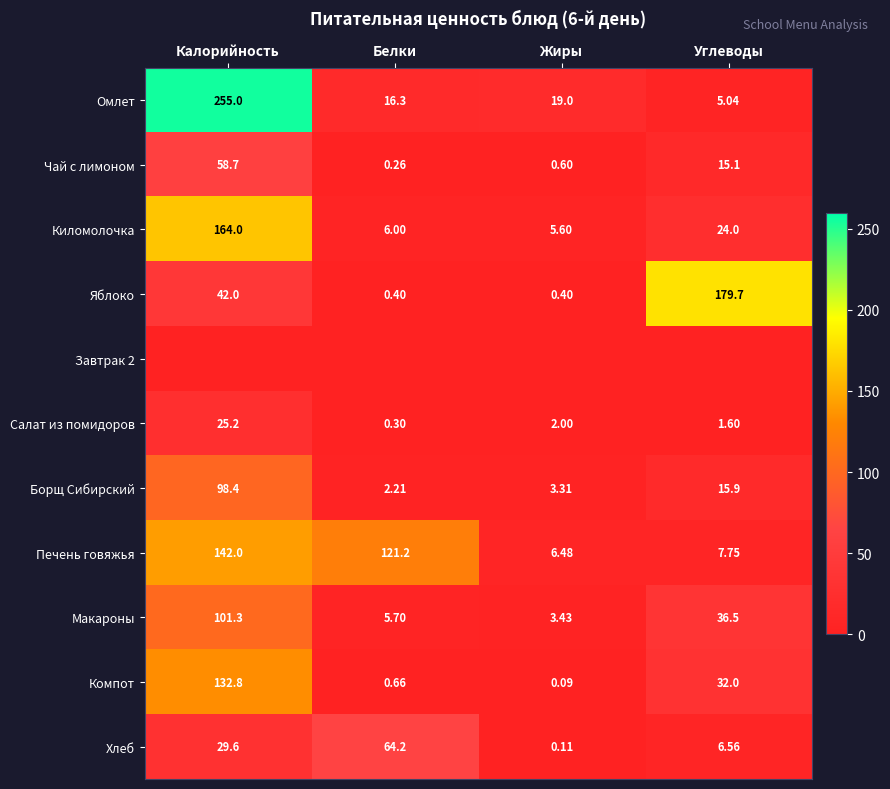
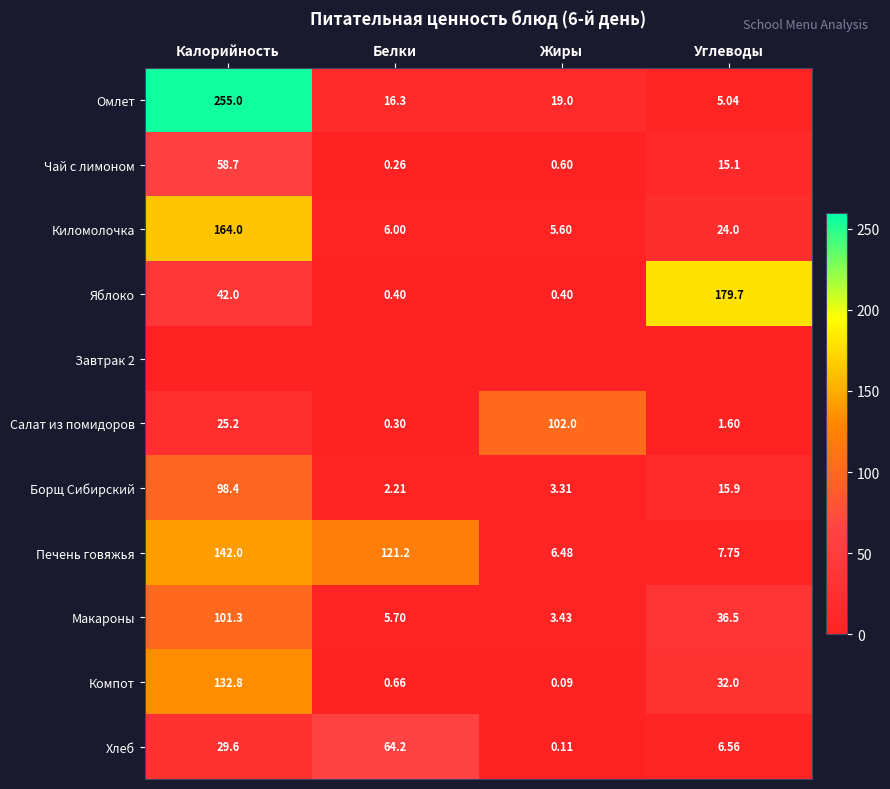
Салат из помидоров, Жиры: 2.00 -> 102.0
